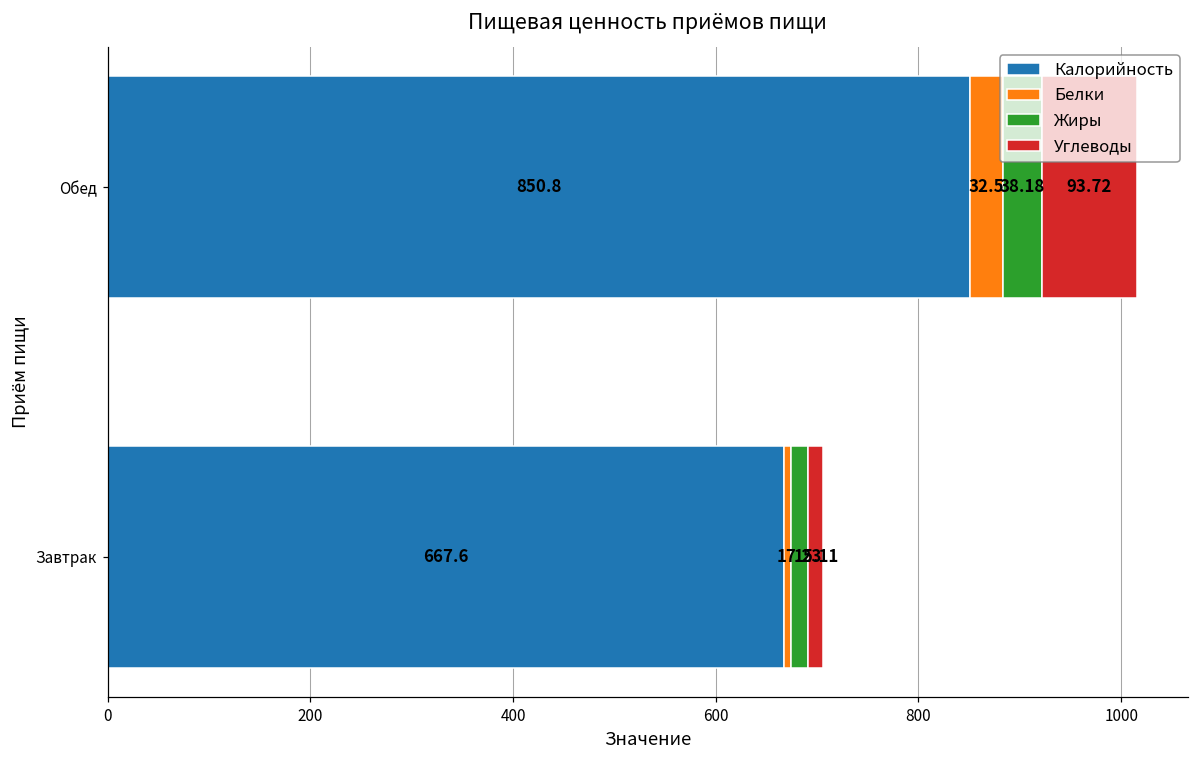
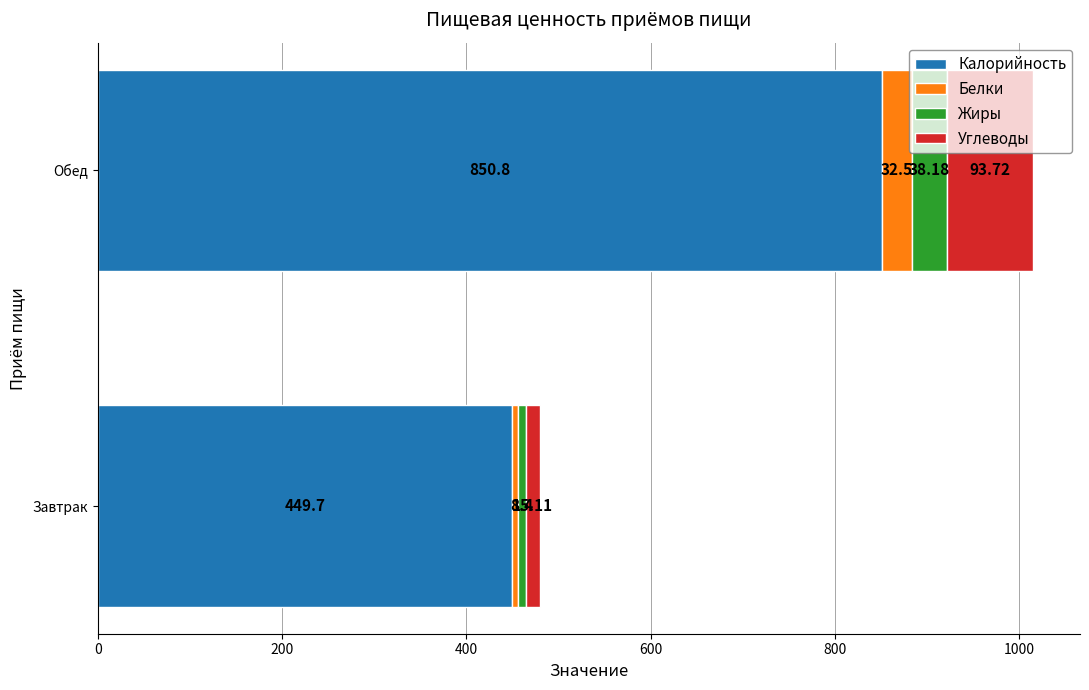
Калорийность, Завтрак: 667.6 -> 449.7
Жиры, Завтрак: 17.23 -> 8.4
